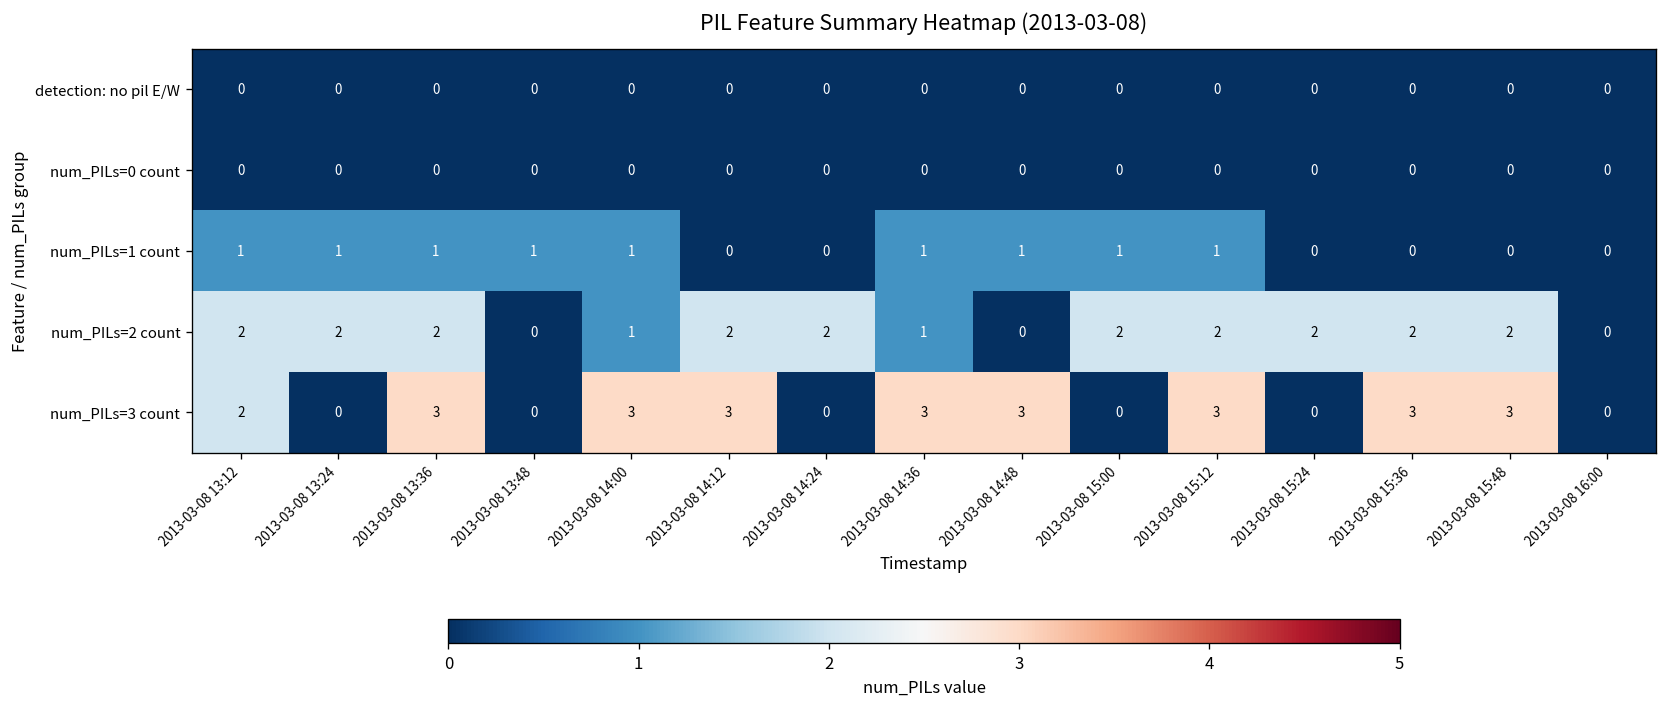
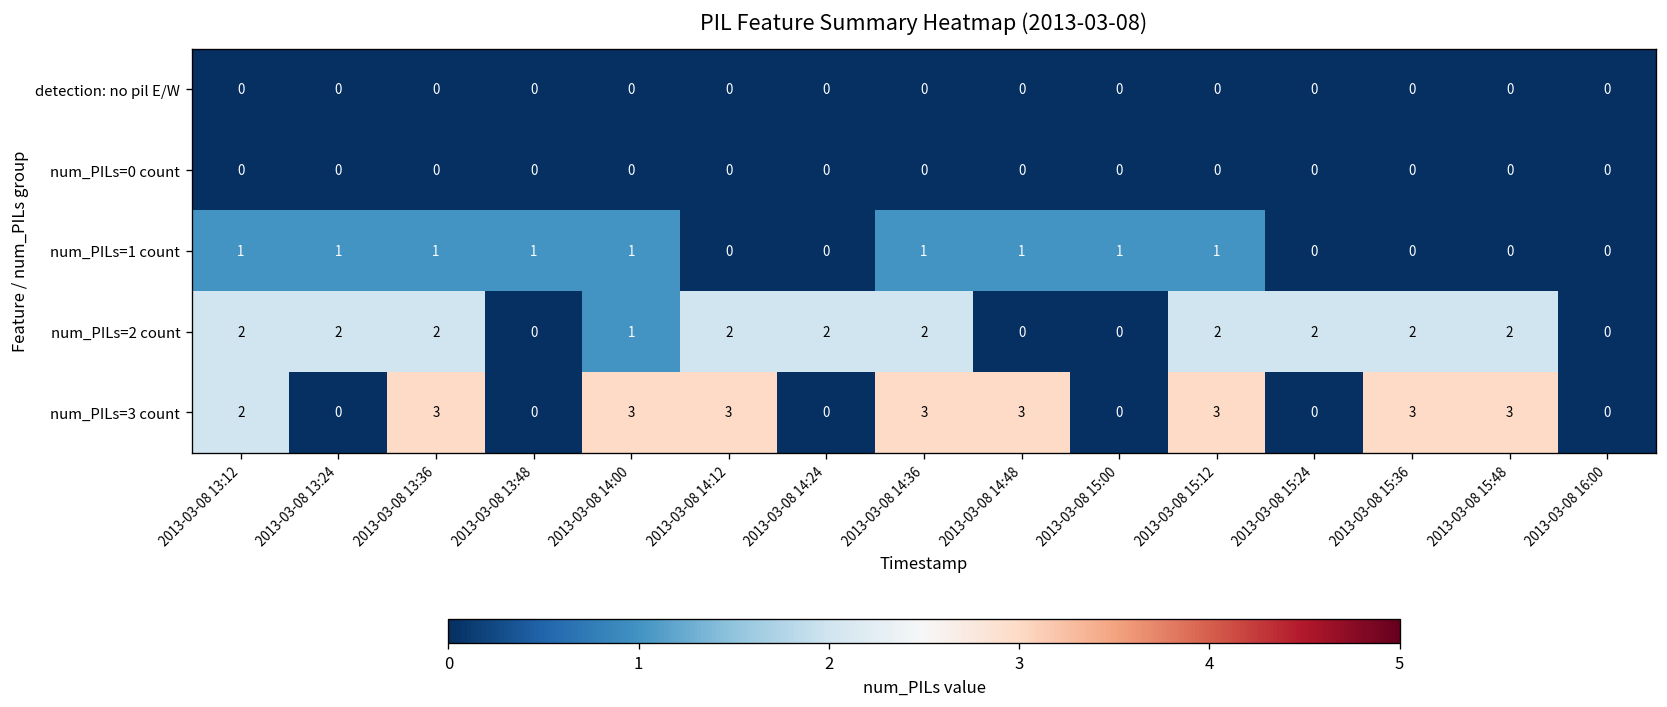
num_PILs=2 count, 2013-03-08 14:36: 1 -> 2
num_PILs=2 count, 2013-03-08 15:00: 2 -> 0
